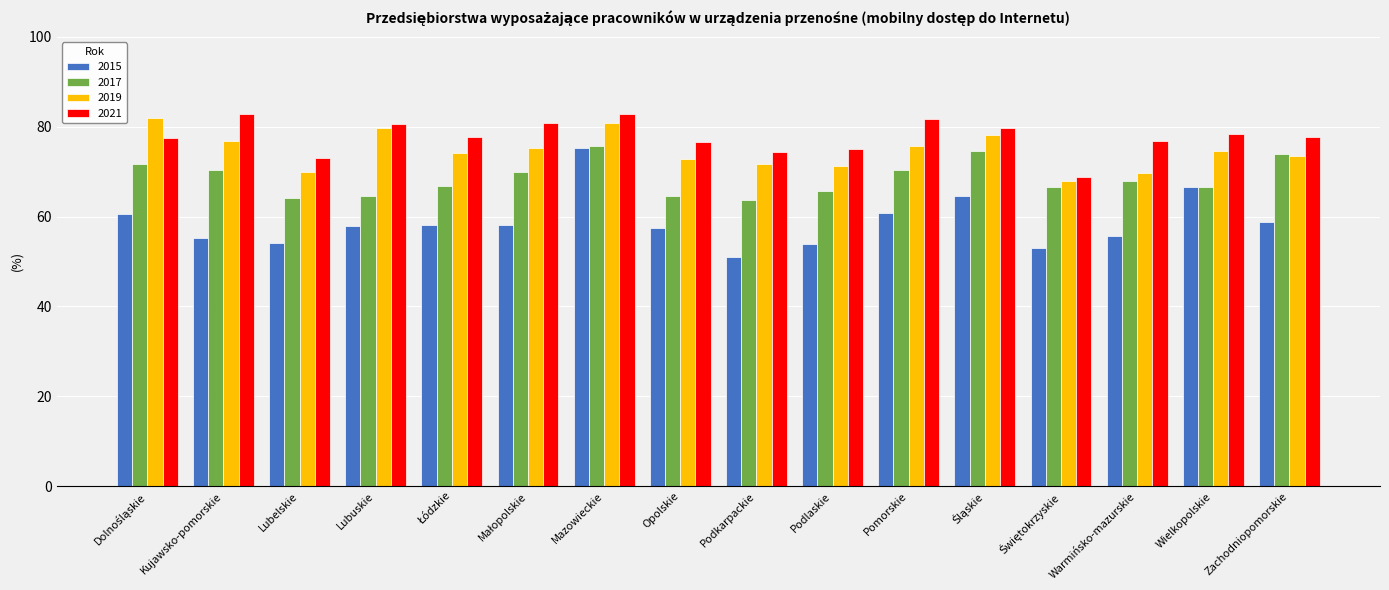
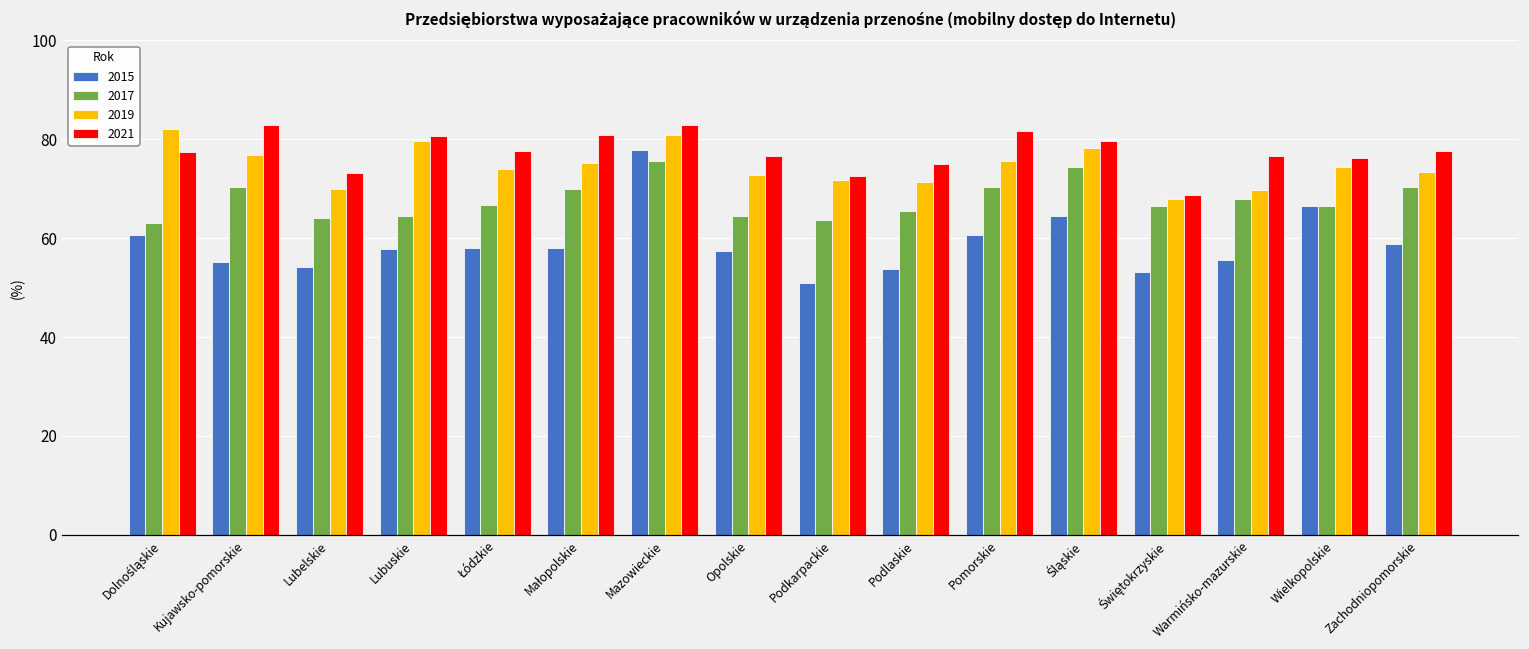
2017, Dolnośląskie: 72 -> 63
2015, Mazowieckie: 75 -> 78
2021, Podkarpackie: 74 -> 73
2021, Wielkopolskie: 78 -> 76
2017, Zachodniopomorskie: 74 -> 70
